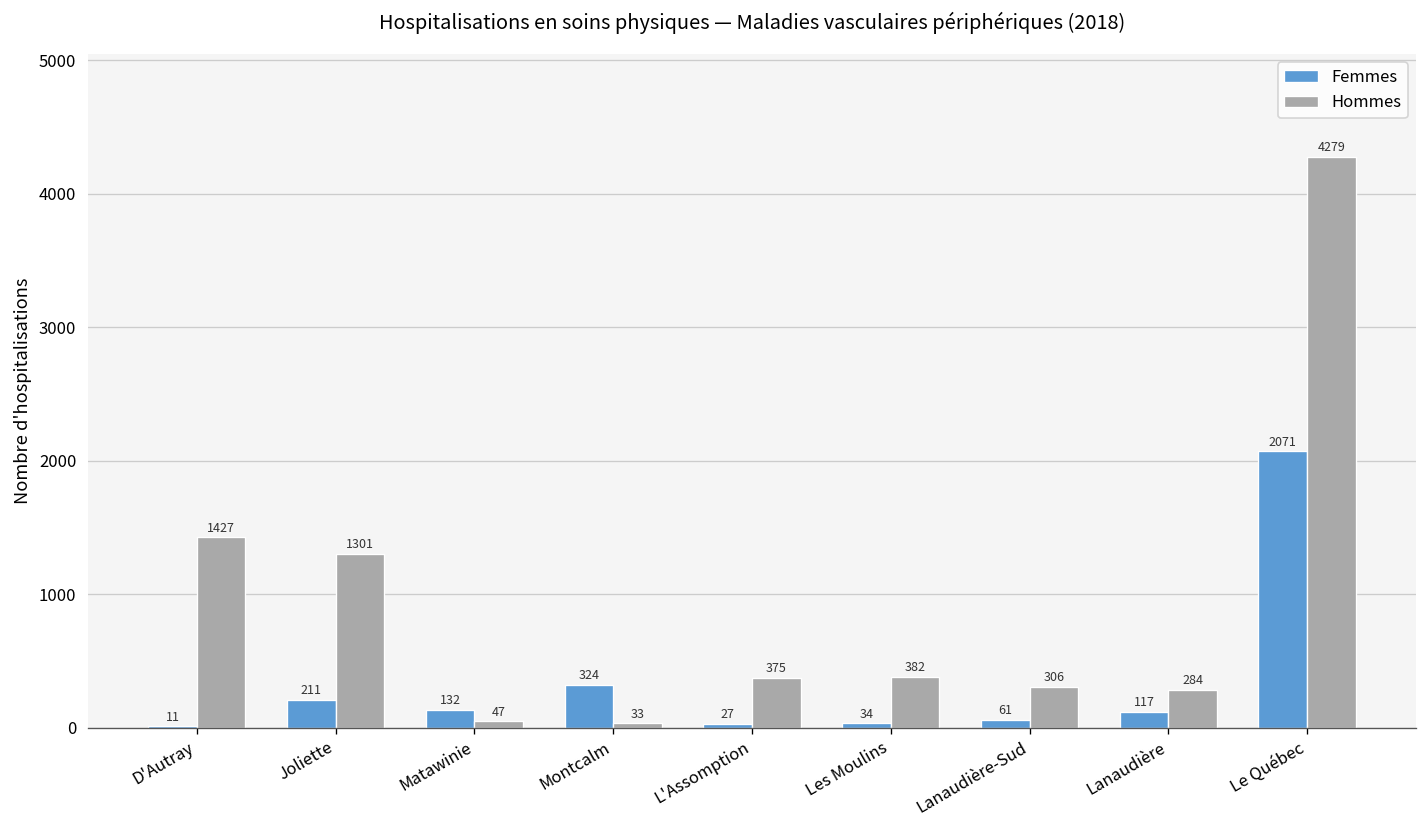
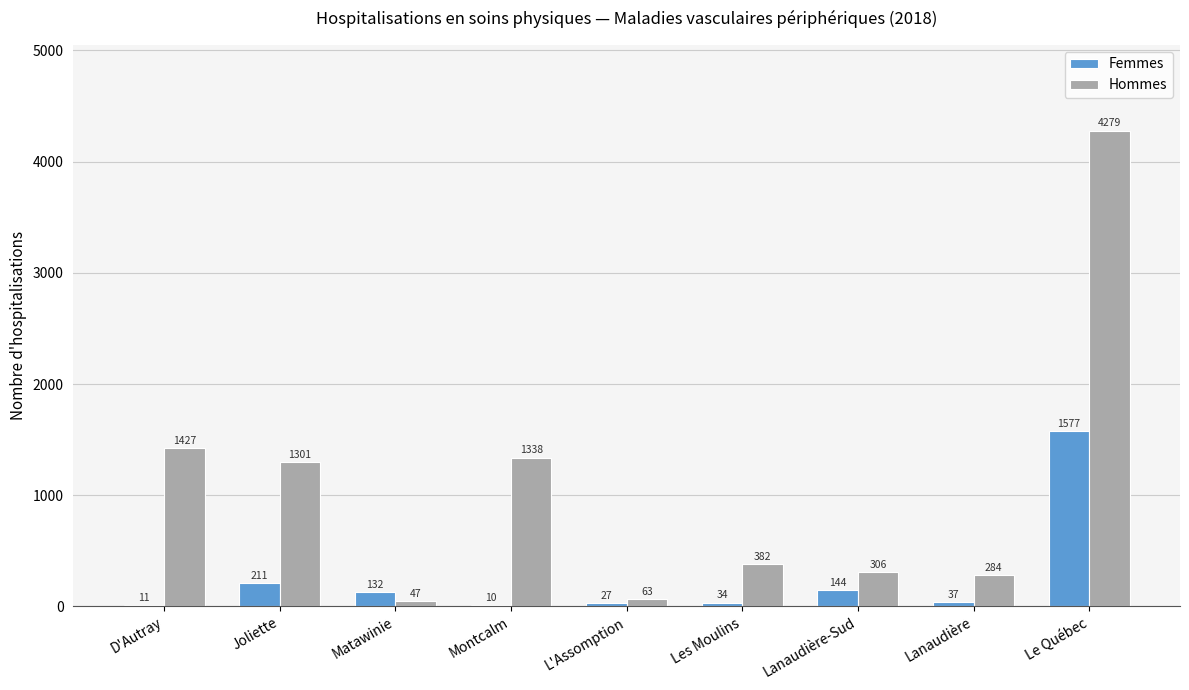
Femmes, Montcalm: 324 -> 10
Hommes, Montcalm: 33 -> 1338
Hommes, L'Assomption: 375 -> 63
Femmes, Lanaudière-Sud: 61 -> 144
Femmes, Lanaudière: 117 -> 37
Femmes, Le Québec: 2071 -> 1577
